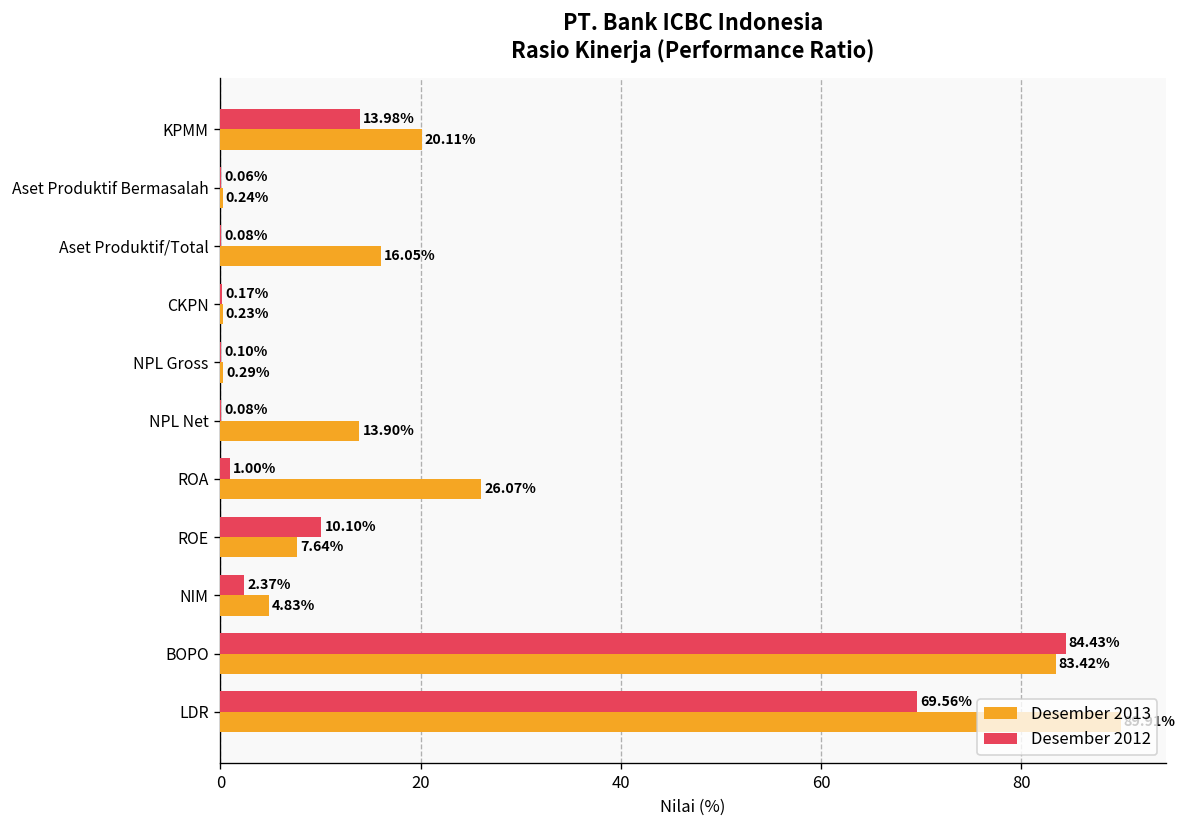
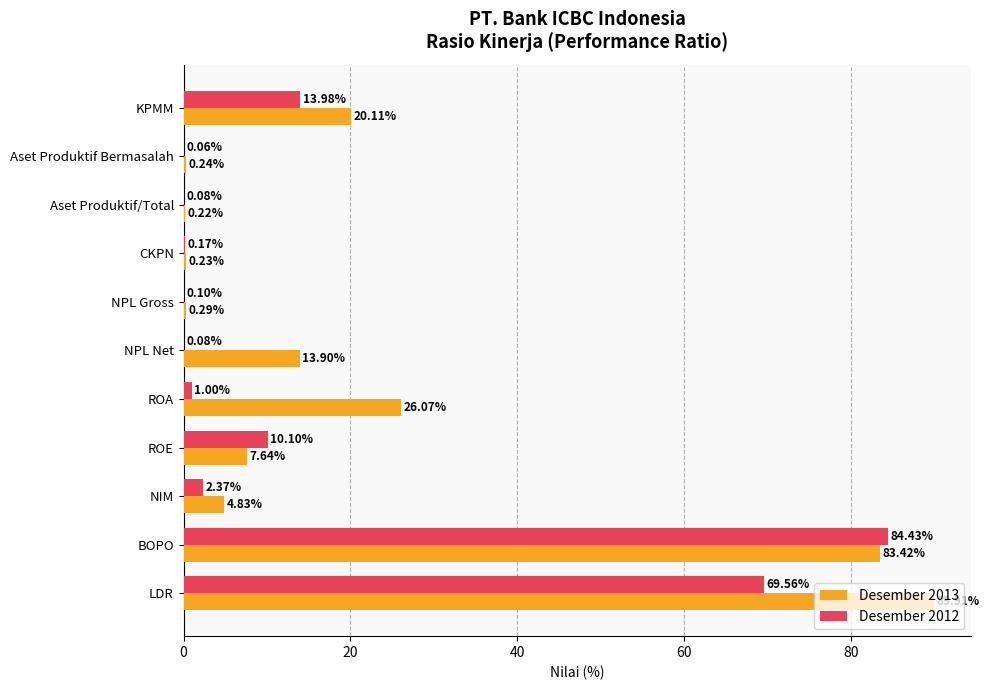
Desember 2013, Aset Produktif/Total: 16.05% -> 0.22%
